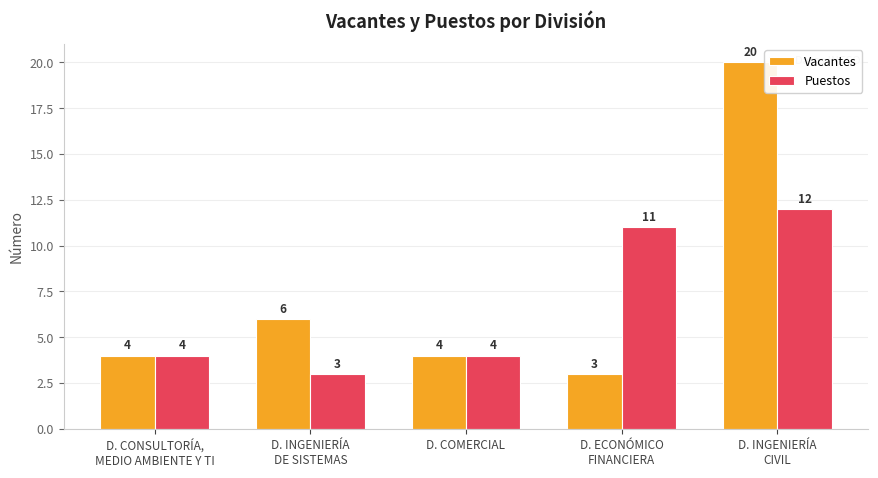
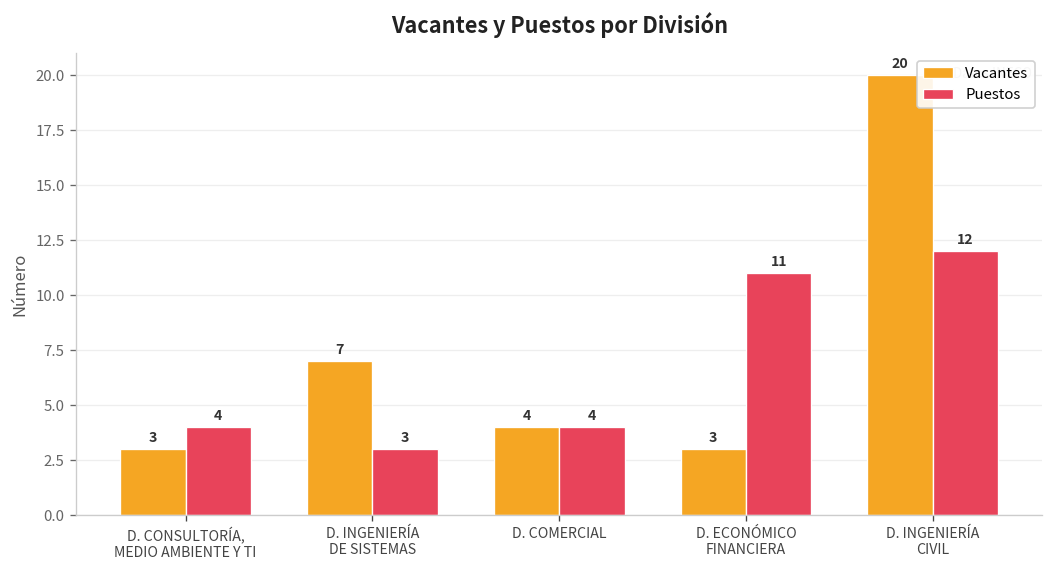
Vacantes, D. CONSULTORÍA, MEDIO AMBIENTE Y TI: 4 -> 3
Vacantes, D. INGENIERÍA DE SISTEMAS: 6 -> 7
